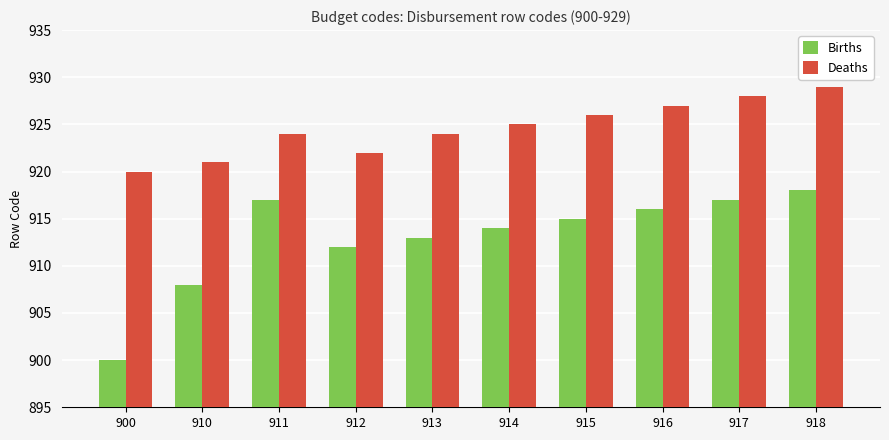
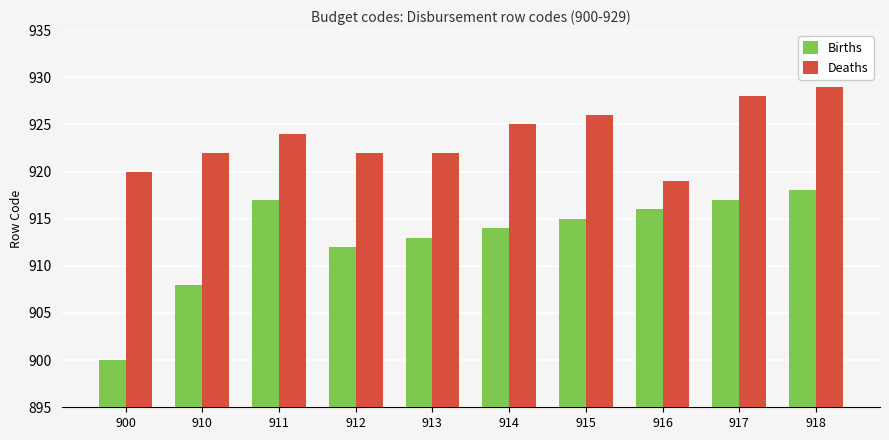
Deaths, 910: 921 -> 922
Deaths, 913: 924 -> 922
Deaths, 916: 927 -> 919
